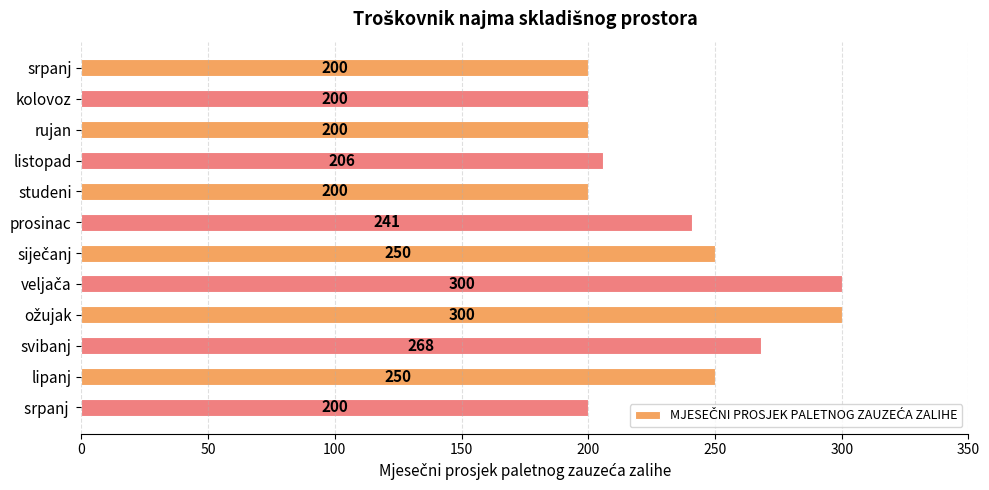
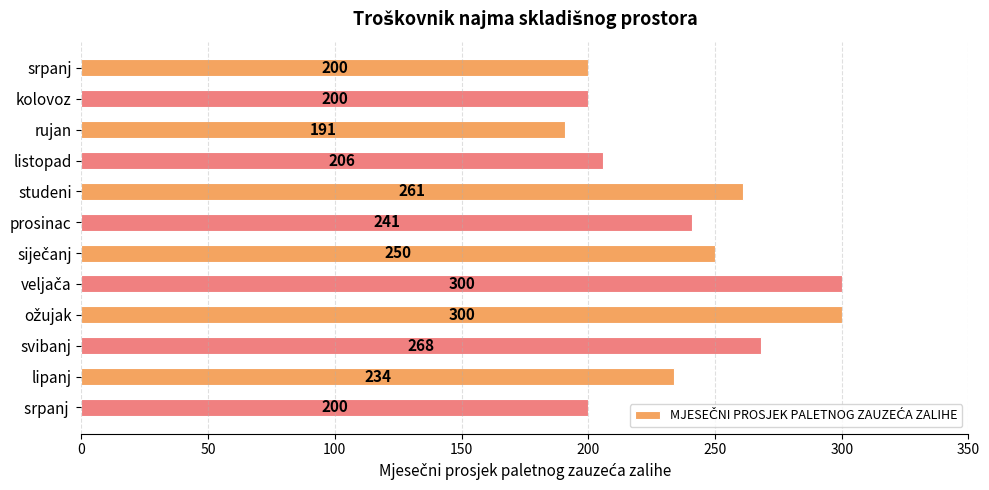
rujan: 200 -> 191
studeni: 200 -> 261
lipanj: 250 -> 234
